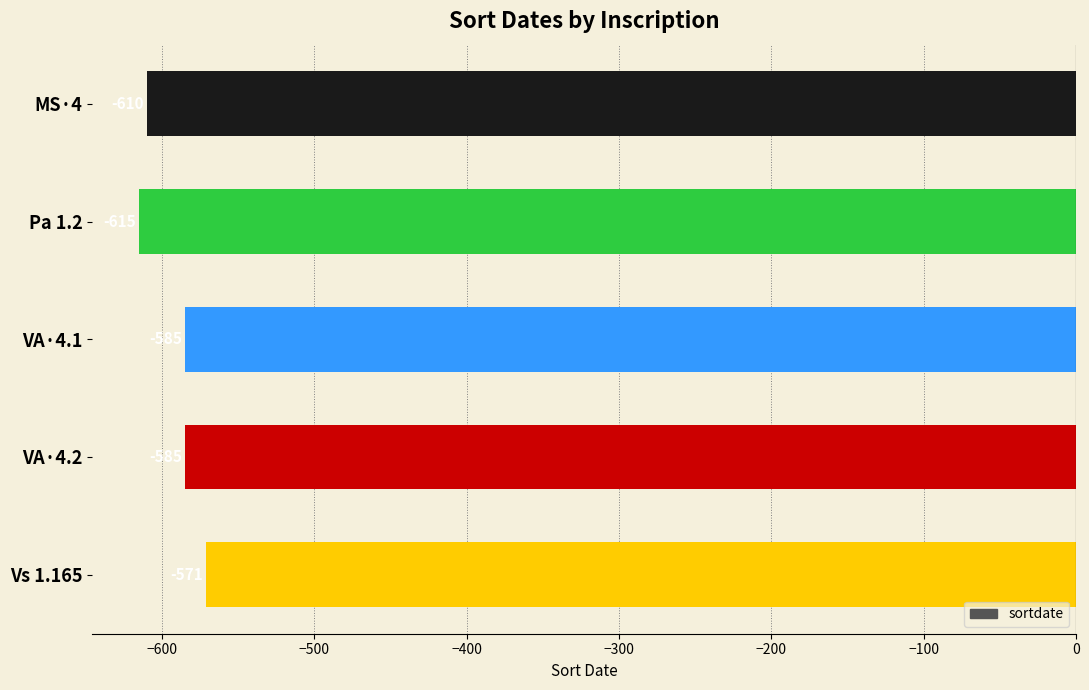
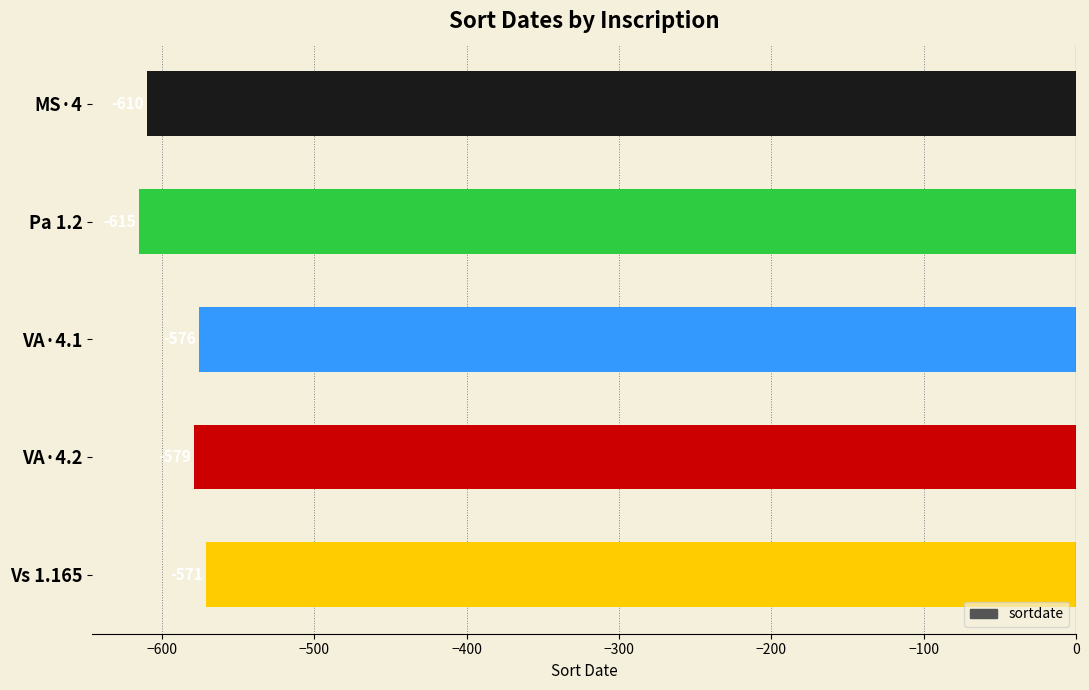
VA·4.1: -585 -> -576
VA·4.2: -585 -> -579
